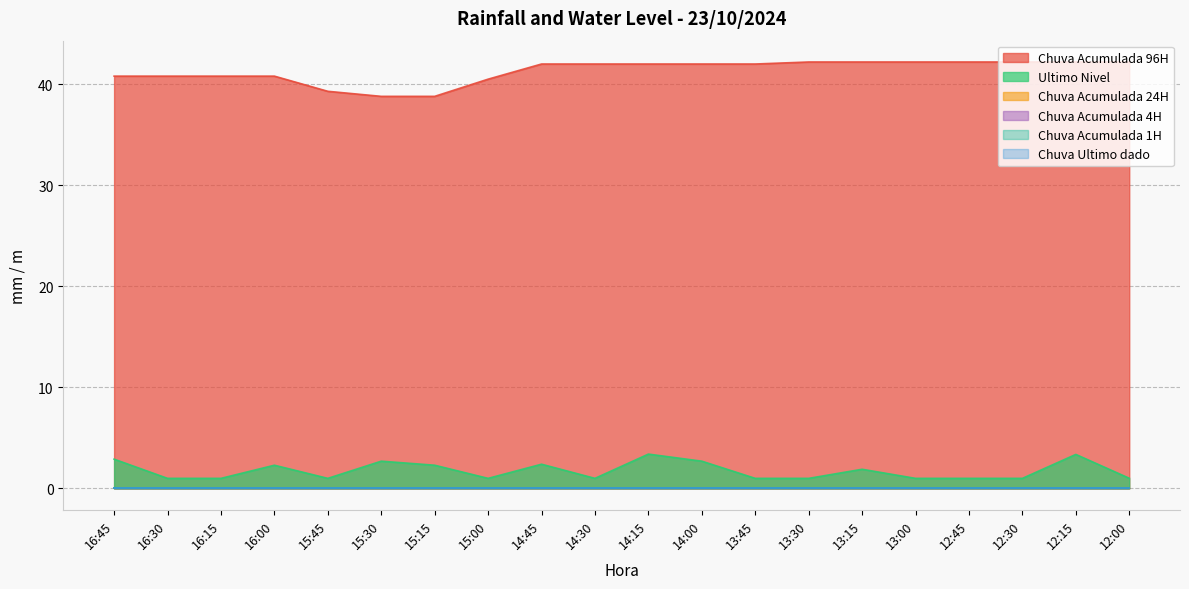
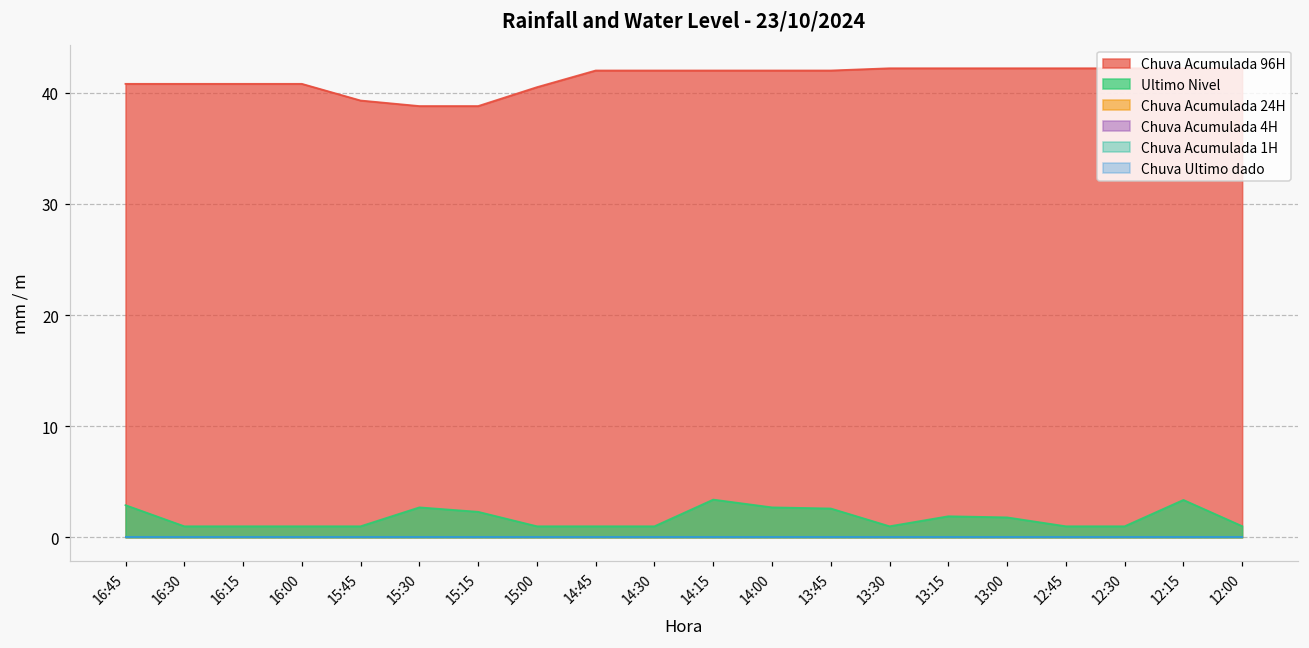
Ultimo Nivel, 16:00: 2.3 -> 1.0
Ultimo Nivel, 14:45: 2.4 -> 1.0
Ultimo Nivel, 13:45: 1.0 -> 2.6
Ultimo Nivel, 13:00: 1.0 -> 1.8
